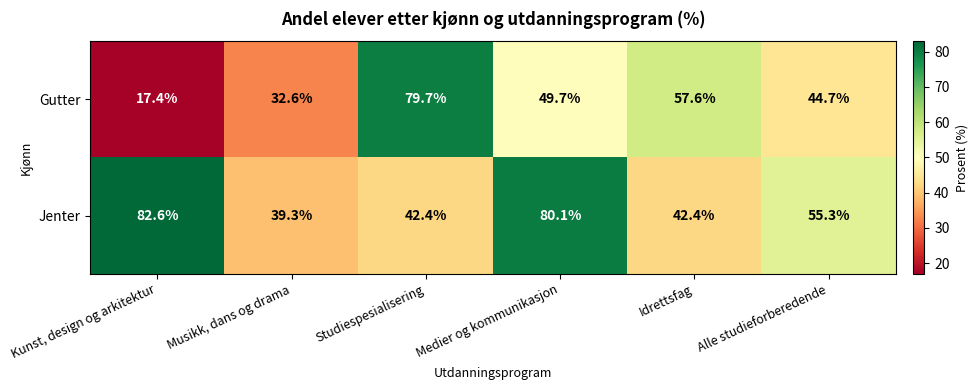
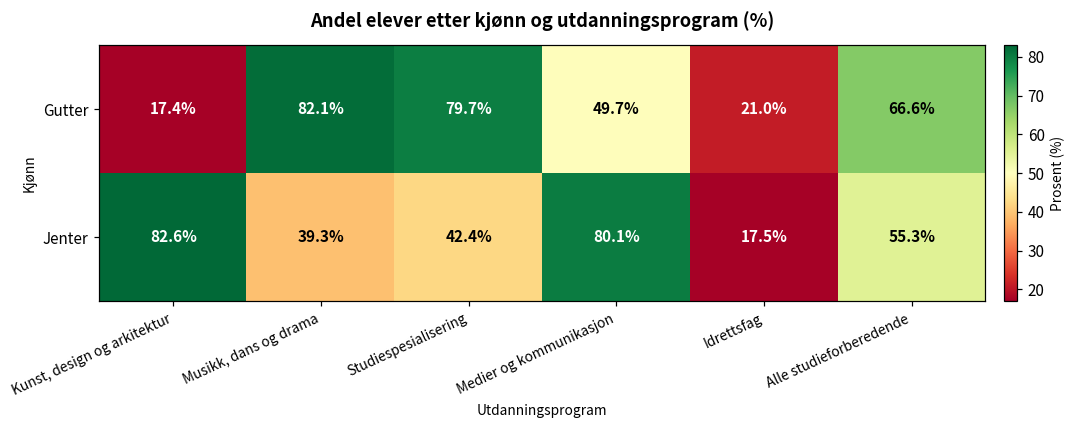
Gutter, Musikk, dans og drama: 32.6% -> 82.1%
Gutter, Idrettsfag: 57.6% -> 21.0%
Gutter, Alle studieforberedende: 44.7% -> 66.6%
Jenter, Idrettsfag: 42.4% -> 17.5%
